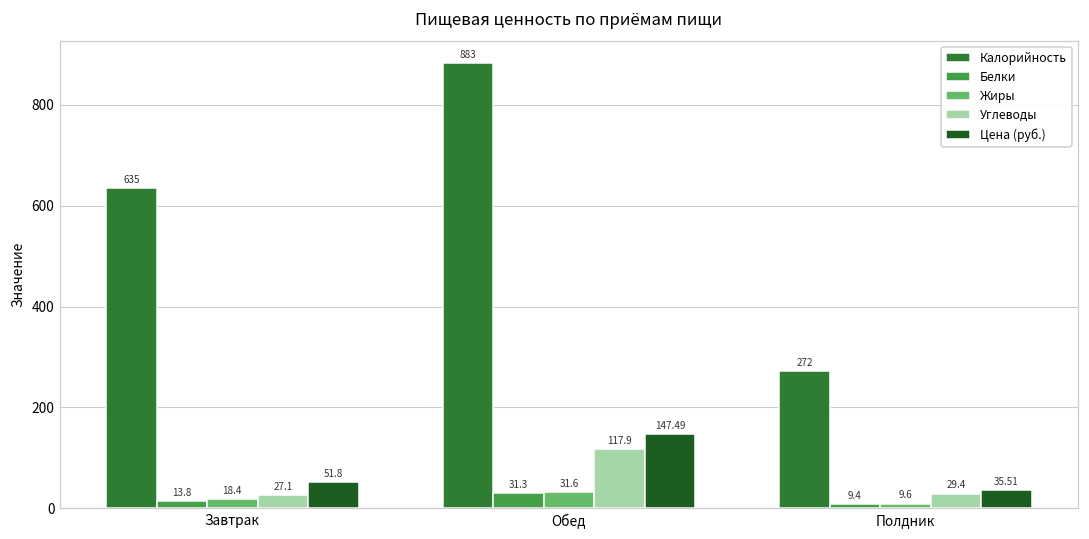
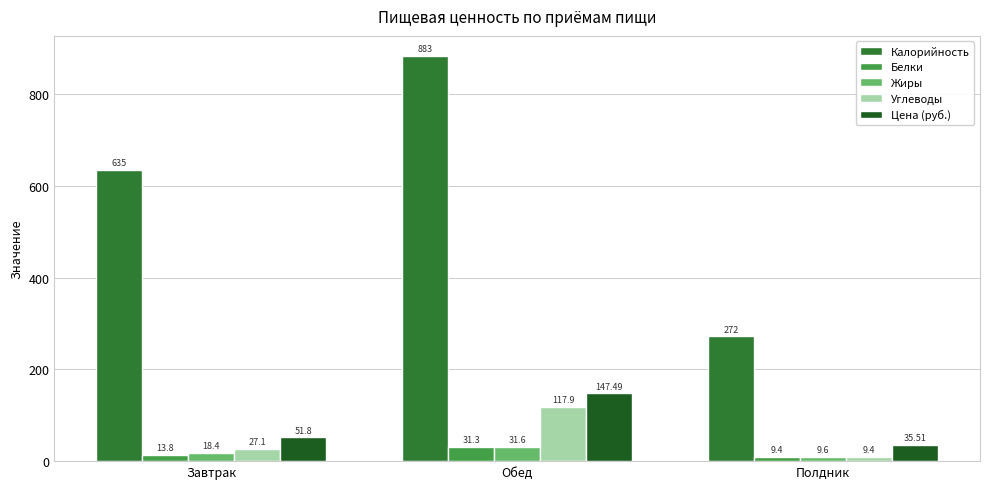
Углеводы, Полдник: 29.4 -> 9.4
